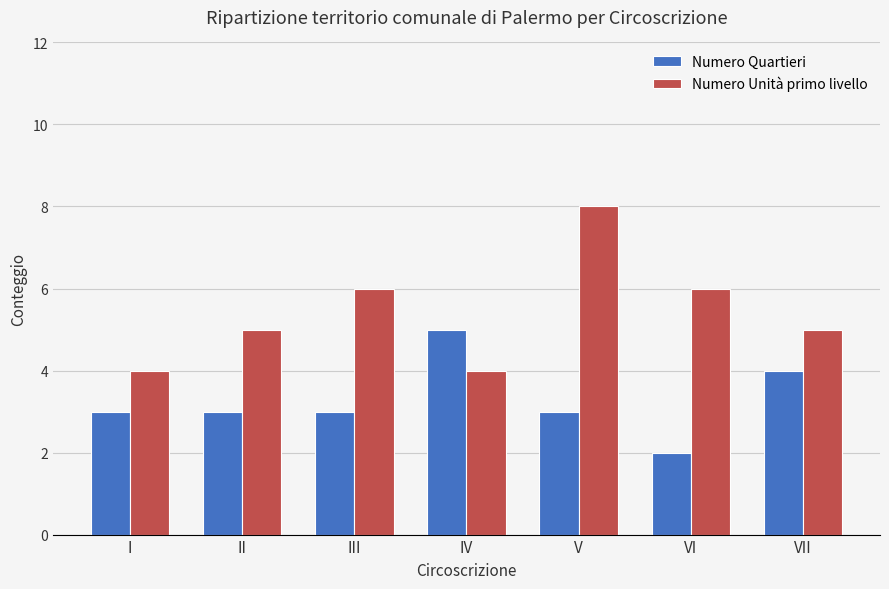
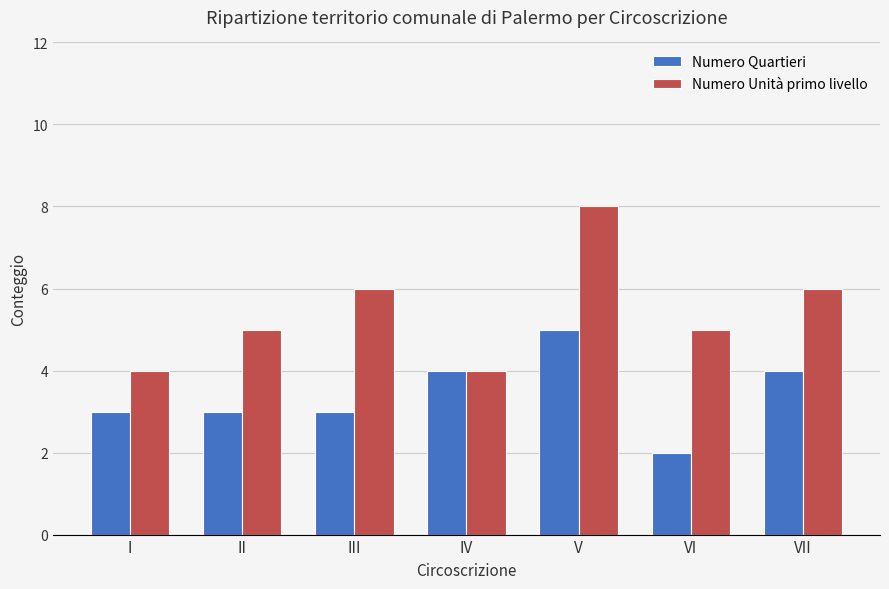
Numero Quartieri, IV: 5 -> 4
Numero Quartieri, V: 3 -> 5
Numero Unità primo livello, VI: 6 -> 5
Numero Unità primo livello, VII: 5 -> 6
